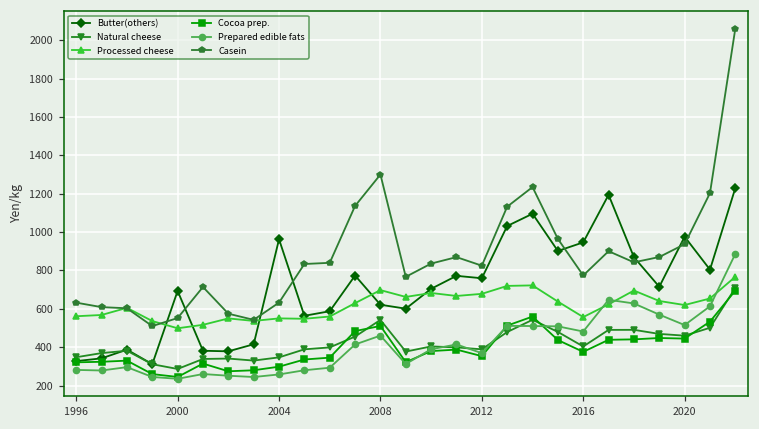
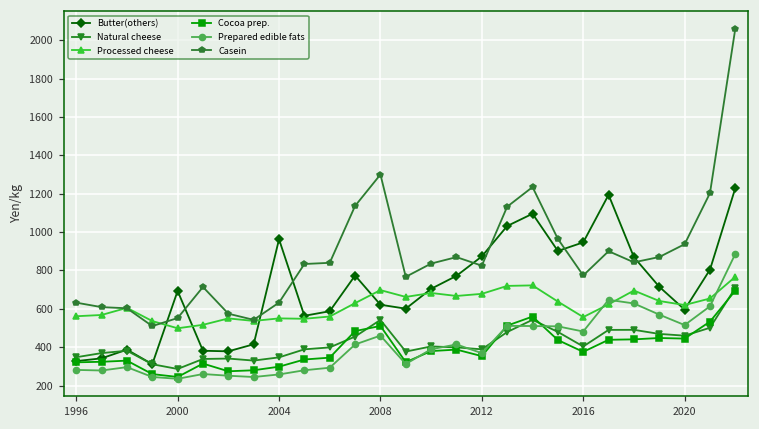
Butter(others), 2012: 760 -> 870
Butter(others), 2020: 980 -> 600
